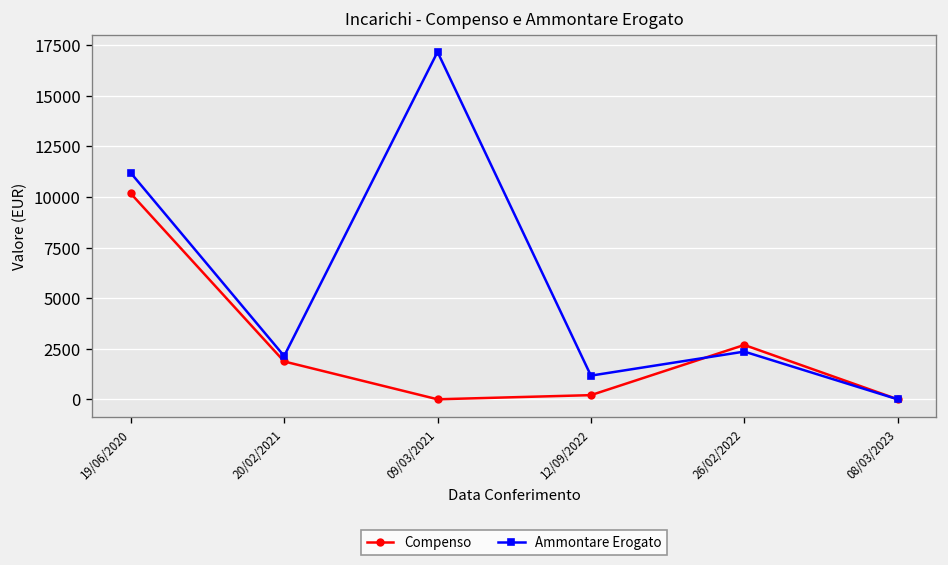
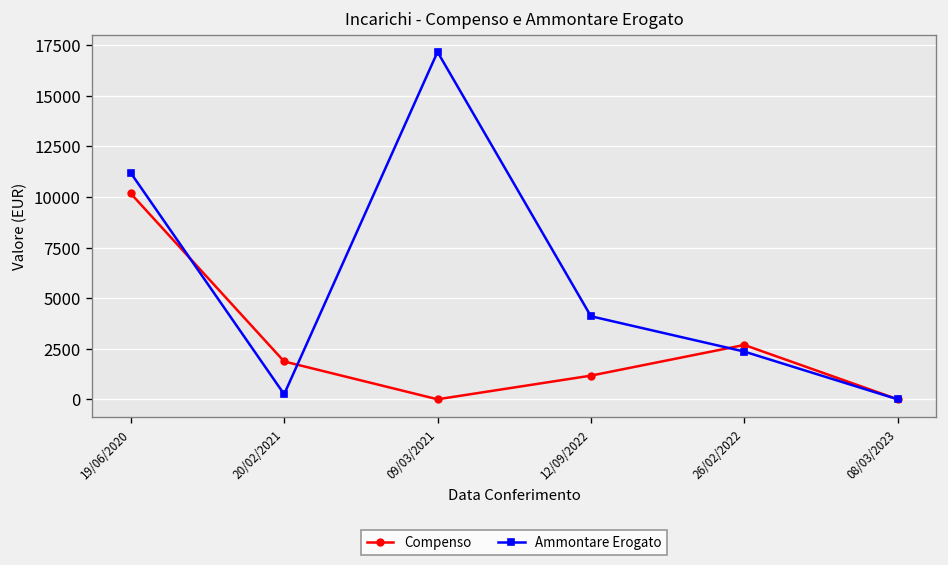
Ammontare Erogato, 20/02/2021: 2100 -> 300
Compenso, 12/09/2022: 200 -> 1200
Ammontare Erogato, 12/09/2022: 1200 -> 4100
